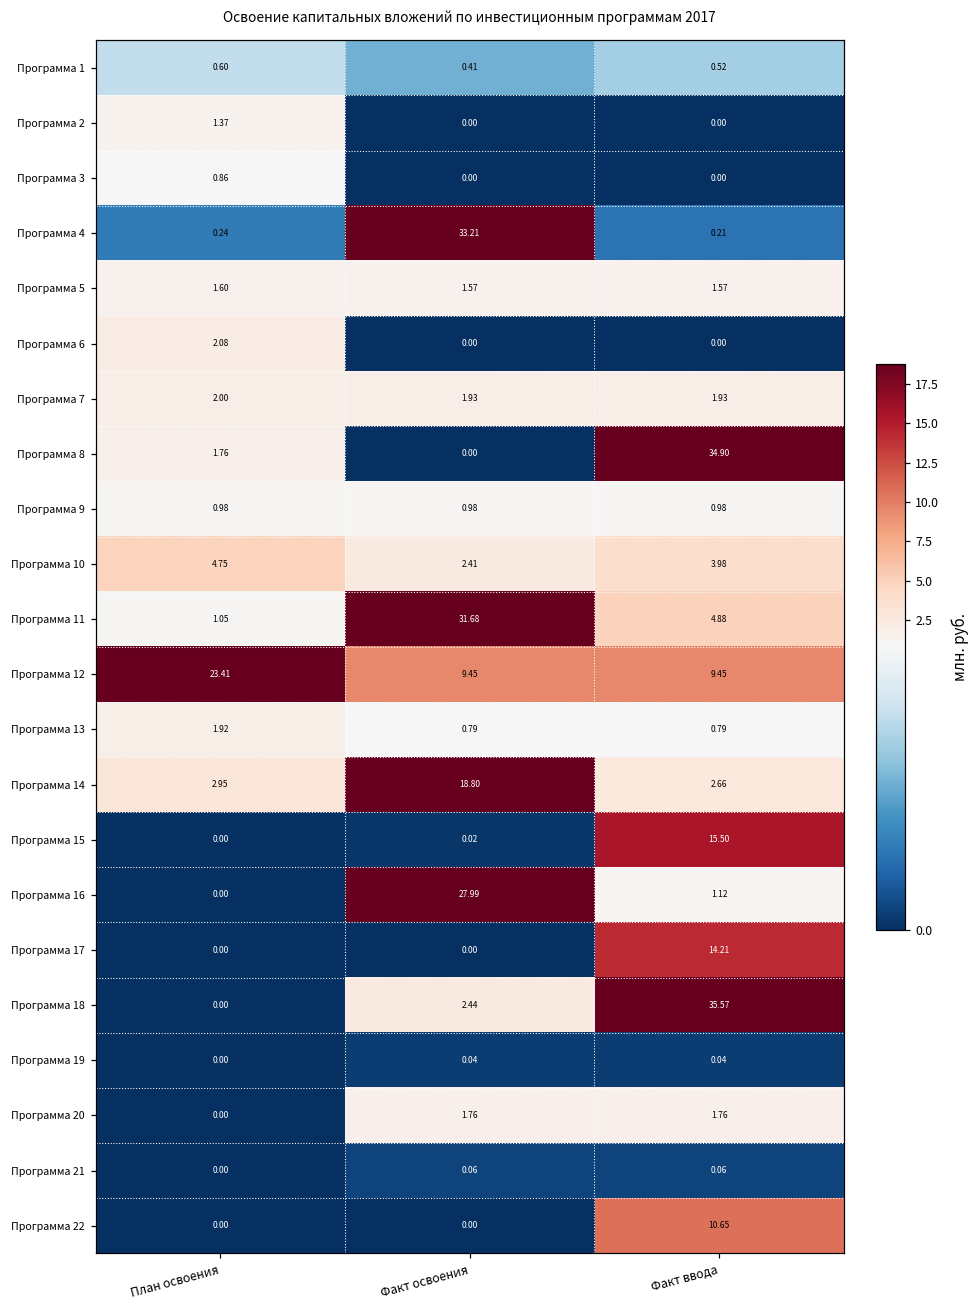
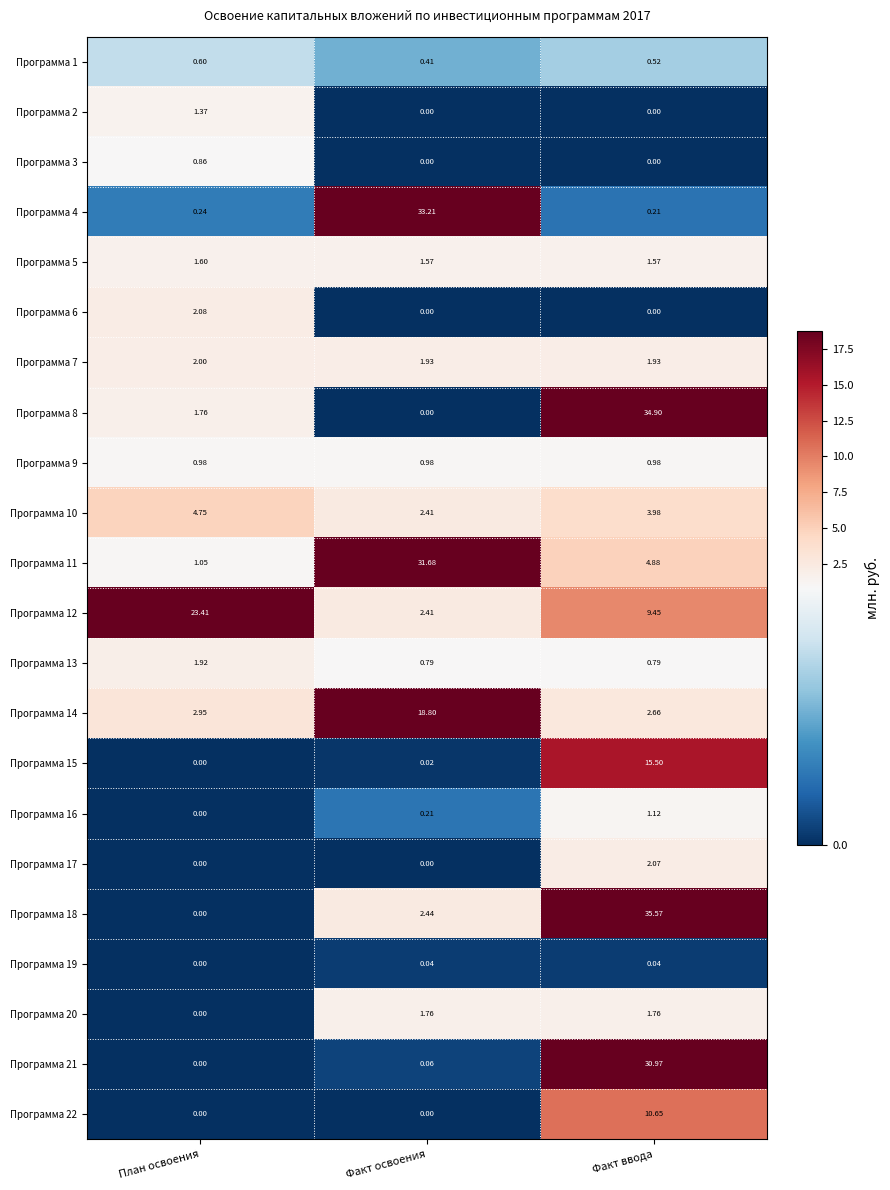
Программа 12, Факт освоения: 9.45 -> 2.41
Программа 16, Факт освоения: 27.99 -> 0.21
Программа 17, Факт ввода: 14.21 -> 2.07
Программа 21, Факт ввода: 0.06 -> 30.97
